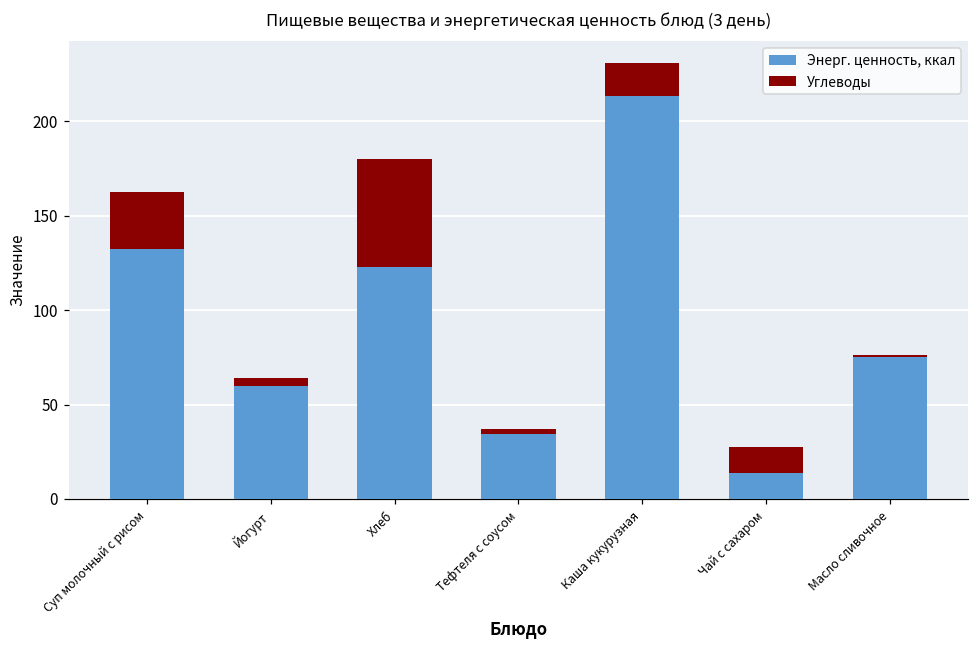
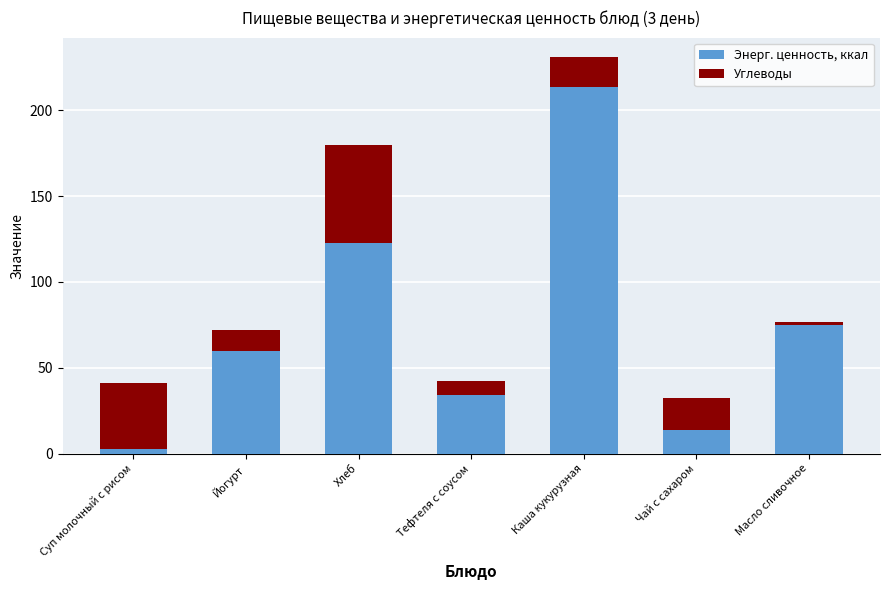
Энерг. ценность, ккал, Суп молочный с рисом: 132 -> 3
Углеводы, Суп молочный с рисом: 30 -> 39
Углеводы, Йогурт: 4 -> 12
Углеводы, Тефтеля с соусом: 3 -> 8
Углеводы, Чай с сахаром: 13 -> 18
